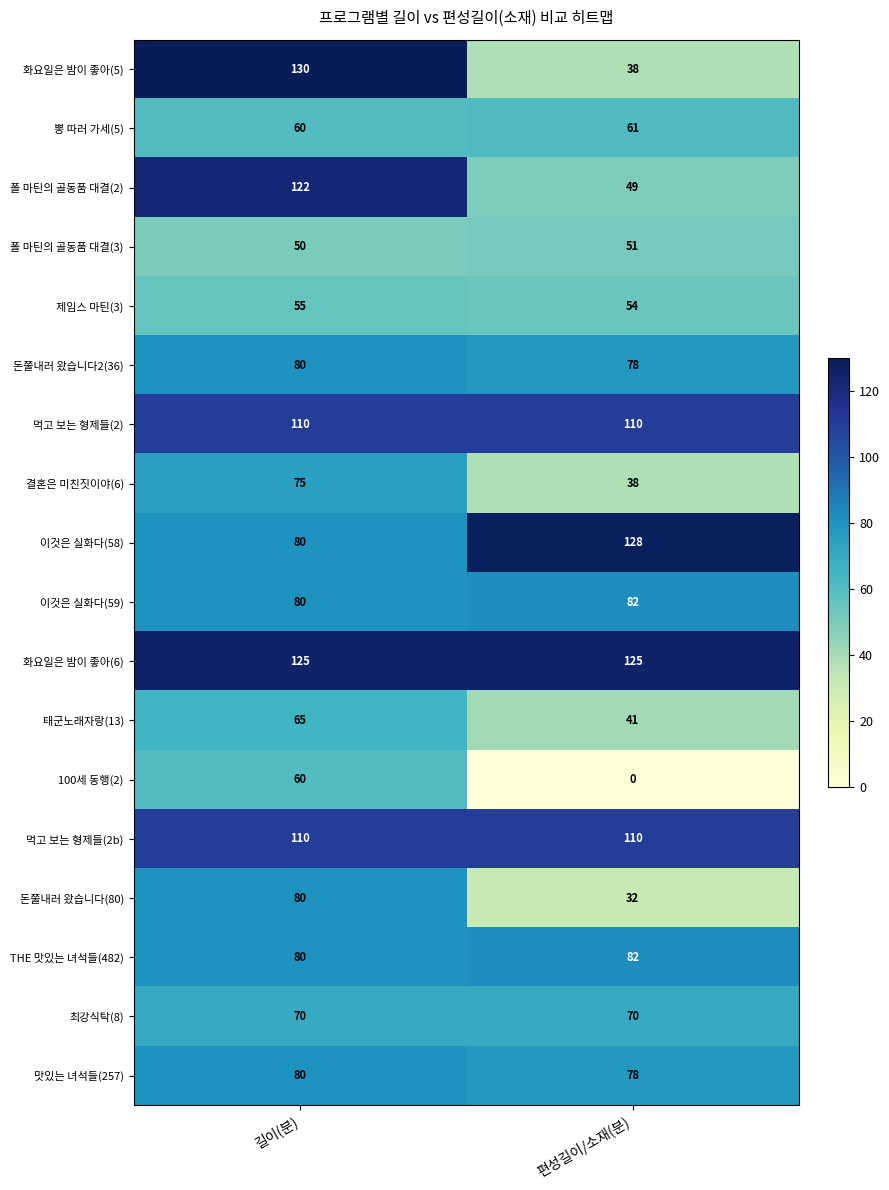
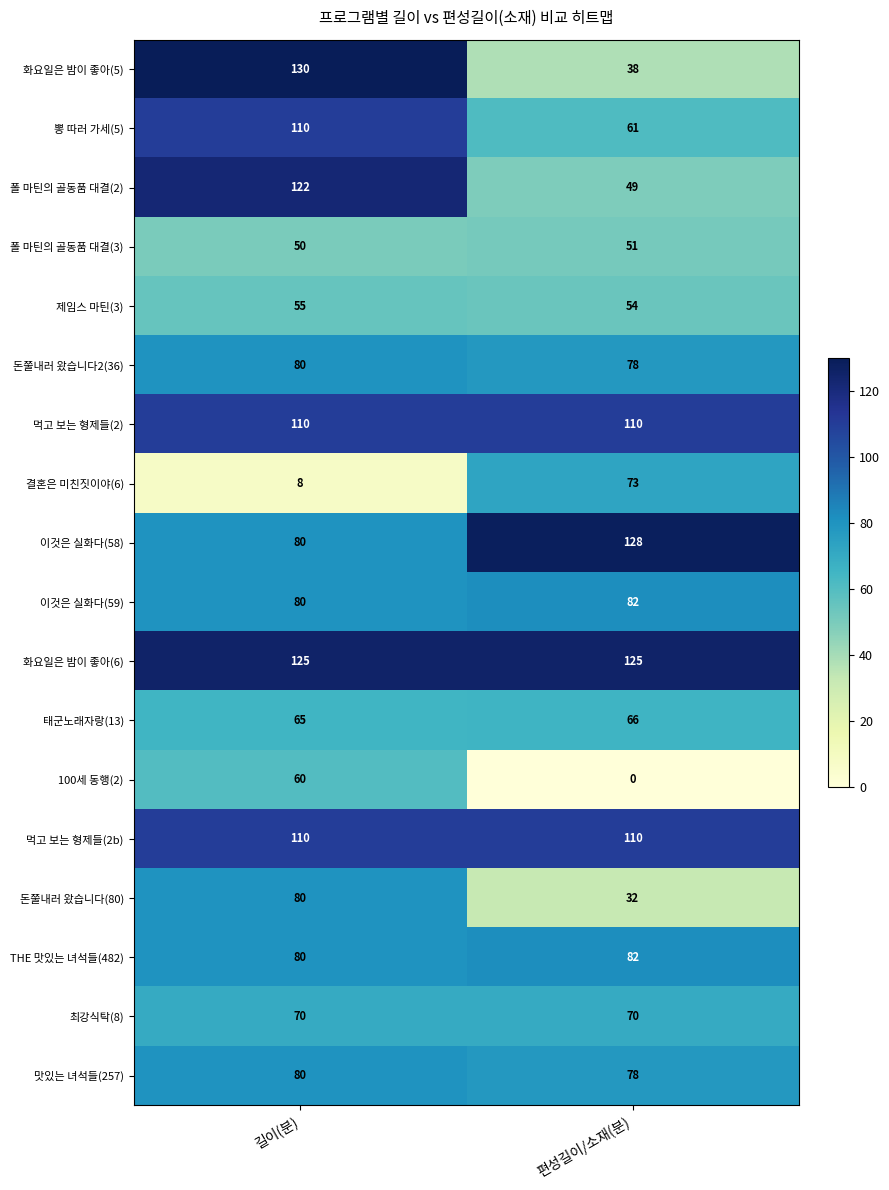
뽕 따러 가세(5), 길이(분): 60 -> 110
결혼은 미친짓이야(6), 길이(분): 75 -> 8
결혼은 미친짓이야(6), 편성길이/소재(분): 38 -> 73
태군노래자랑(13), 편성길이/소재(분): 41 -> 66
